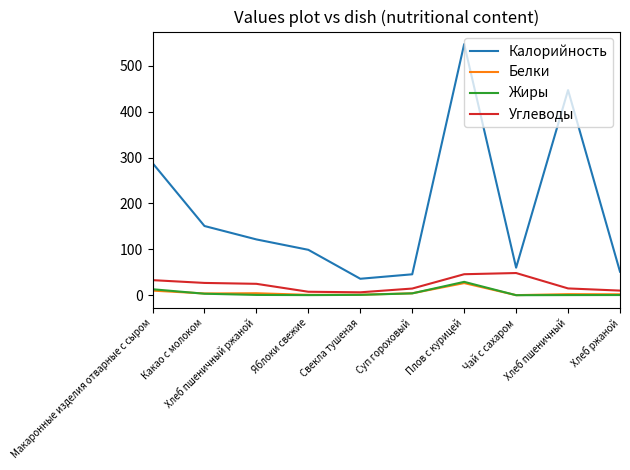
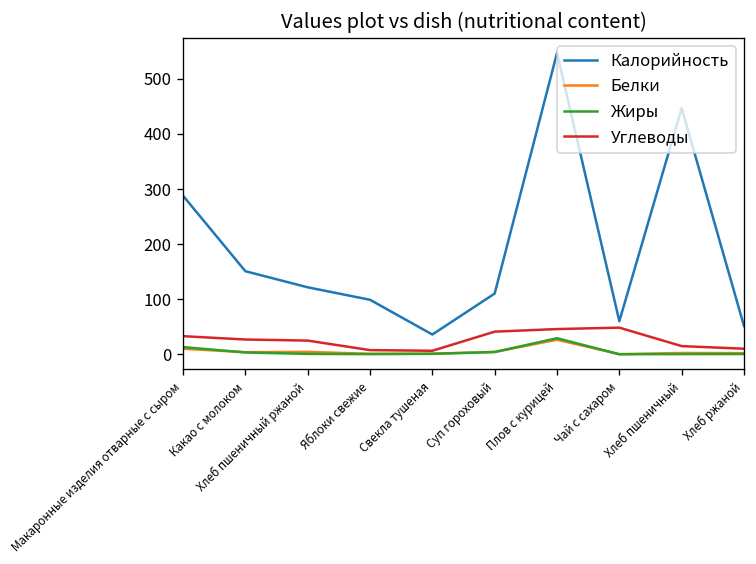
Калорийность, Суп гороховый: 50 -> 110
Углеводы, Суп гороховый: 10 -> 40
